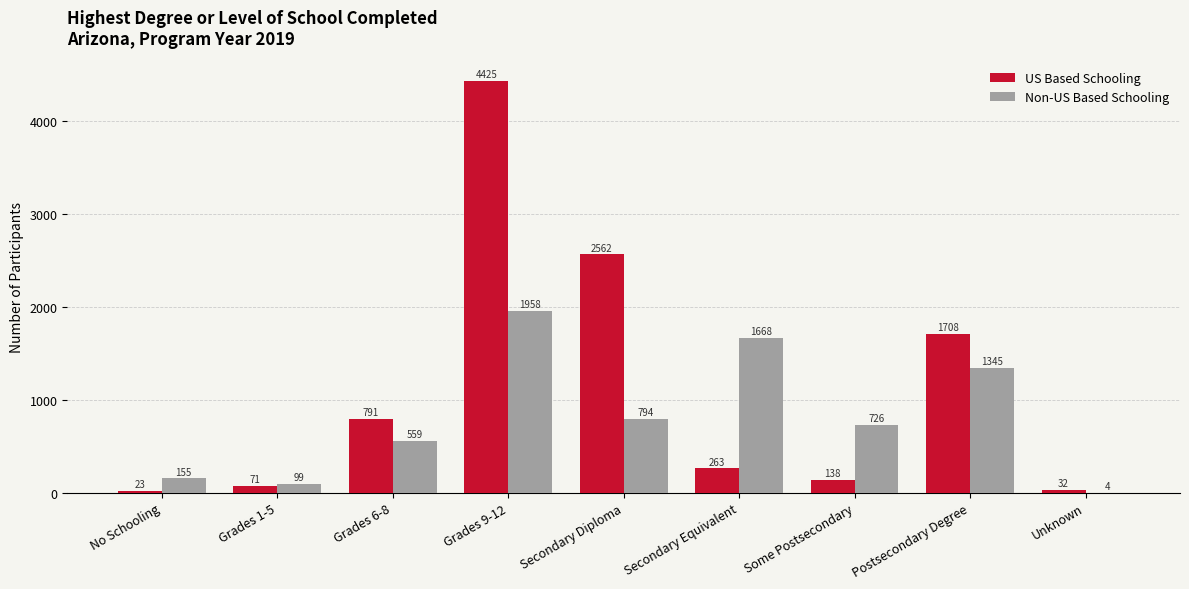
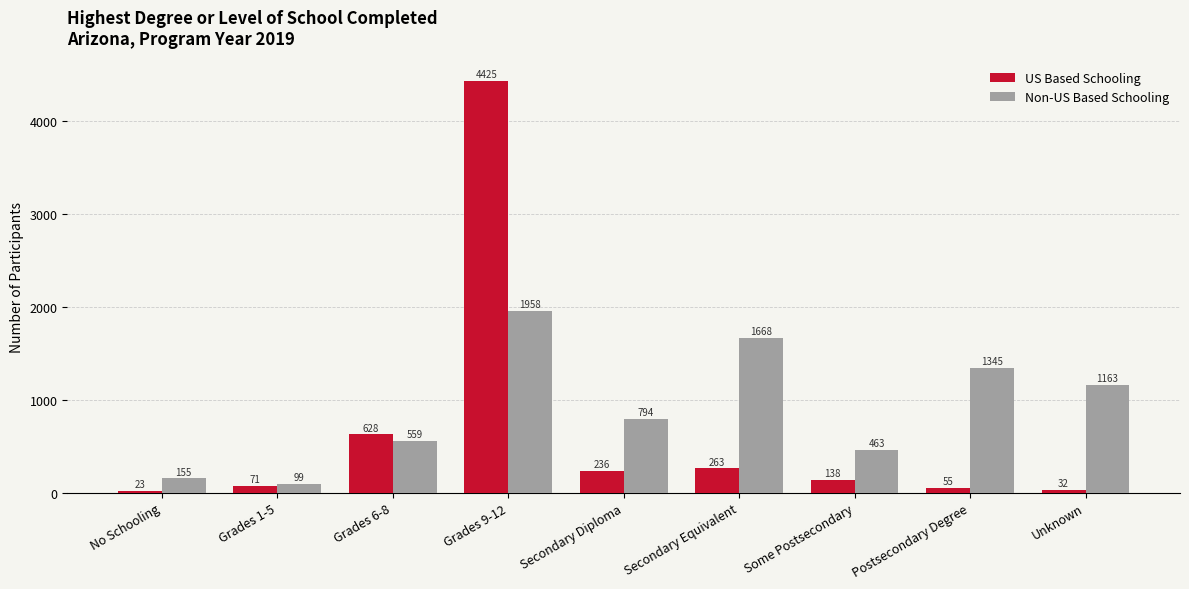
US Based Schooling, Grades 6-8: 791 -> 628
US Based Schooling, Secondary Diploma: 2562 -> 236
Non-US Based Schooling, Some Postsecondary: 726 -> 463
US Based Schooling, Postsecondary Degree: 1708 -> 55
Non-US Based Schooling, Unknown: 4 -> 1163
